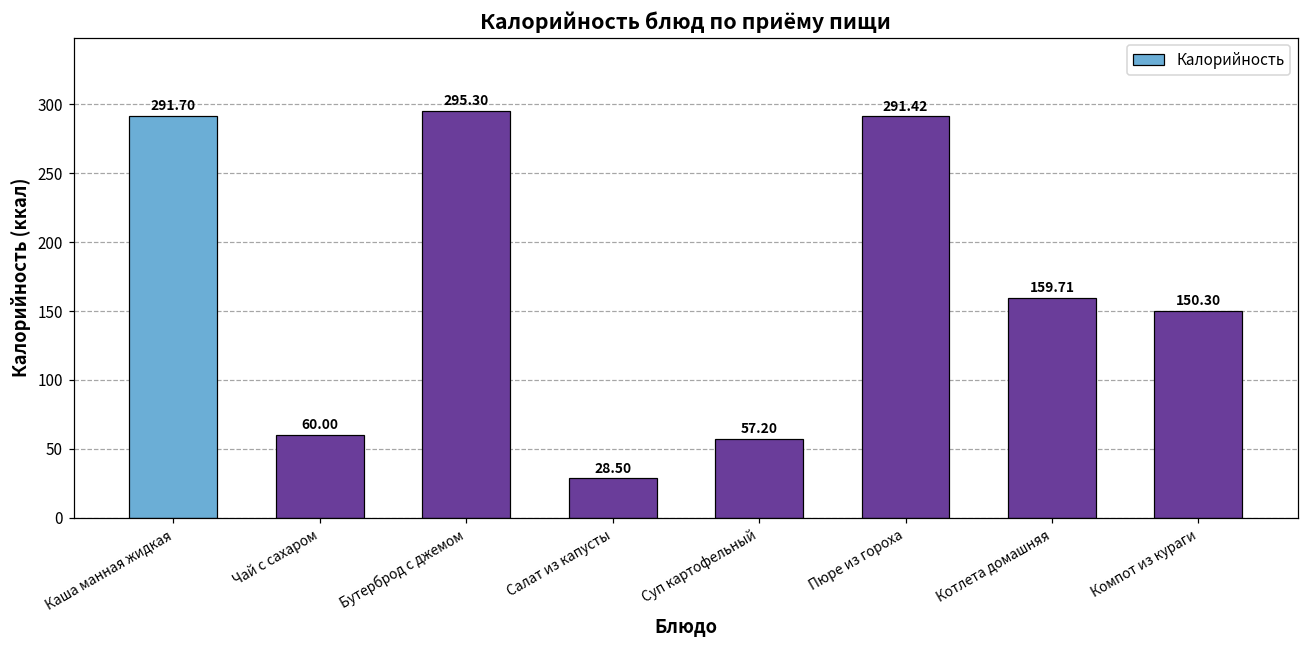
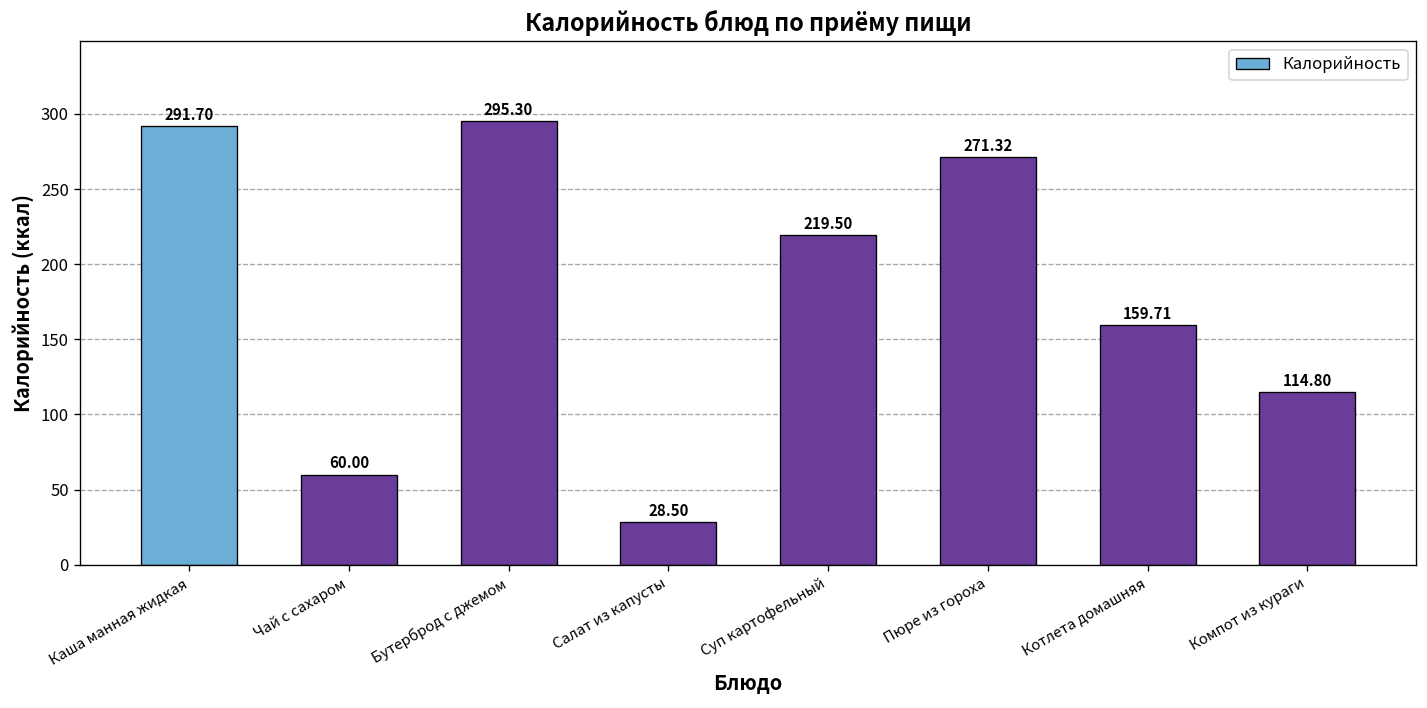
Суп картофельный: 57.20 -> 219.50
Пюре из гороха: 291.42 -> 271.32
Компот из кураги: 150.30 -> 114.80
